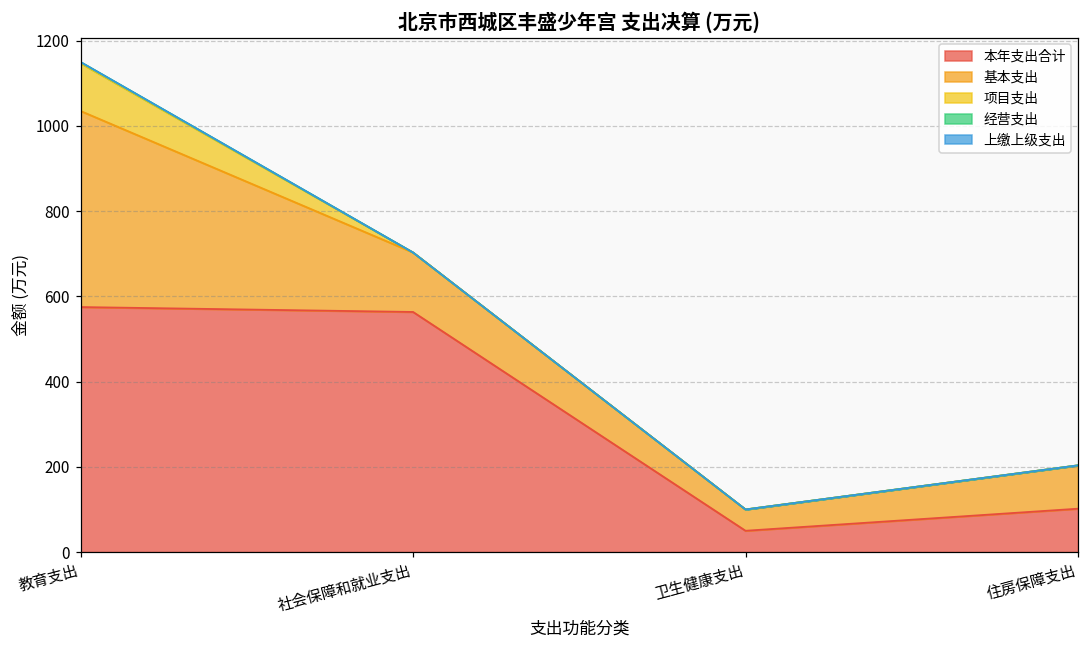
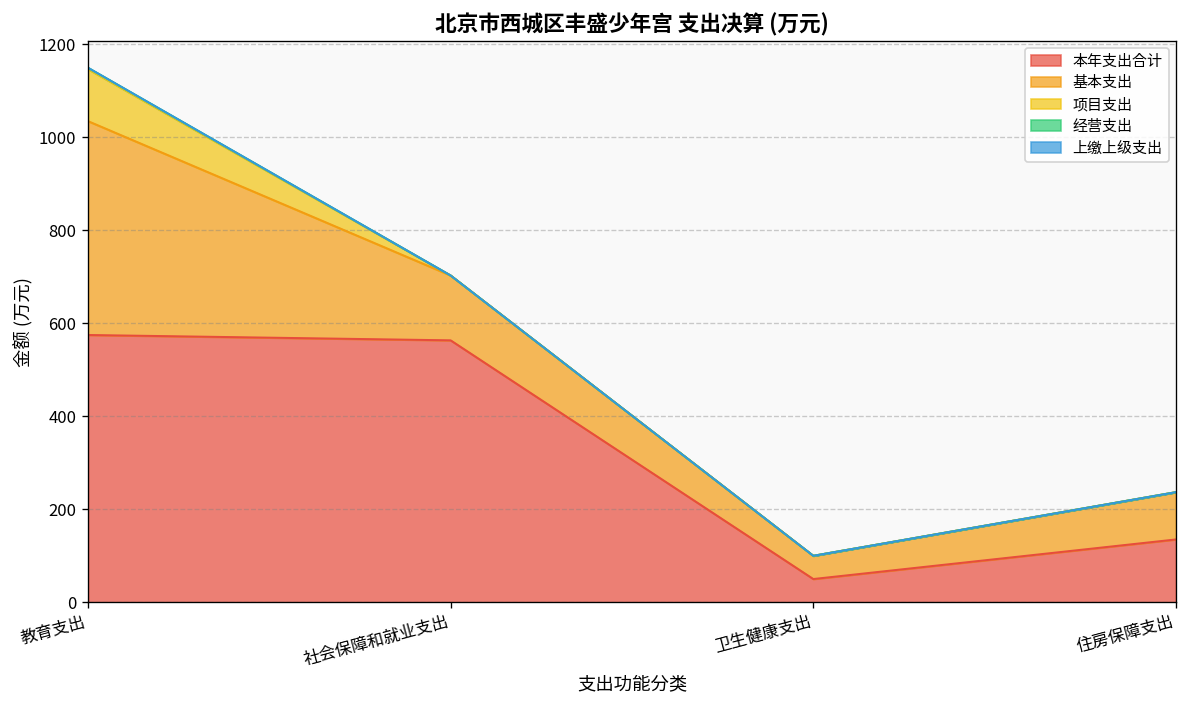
本年支出合计, 住房保障支出: 100 -> 140
